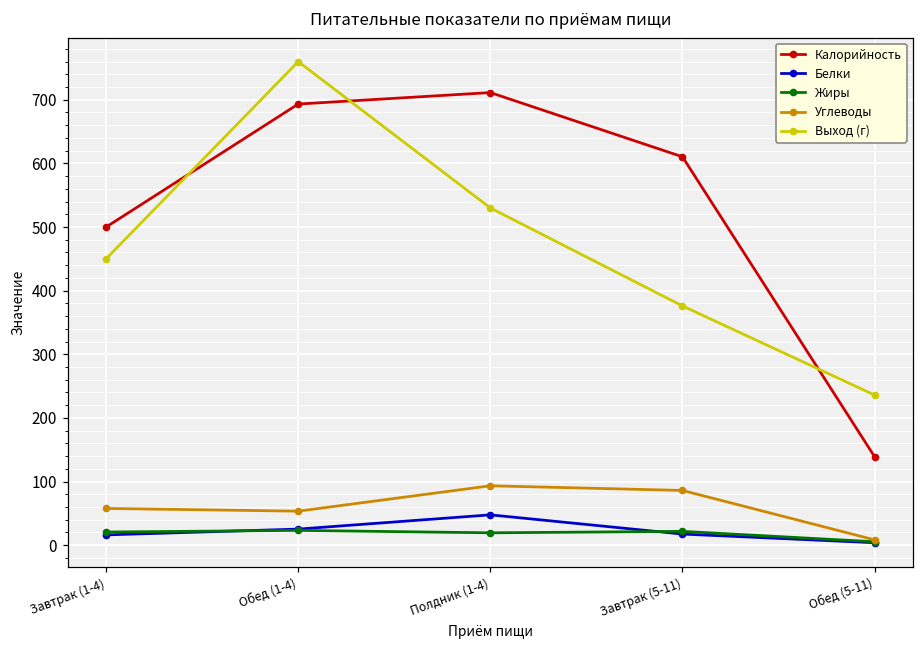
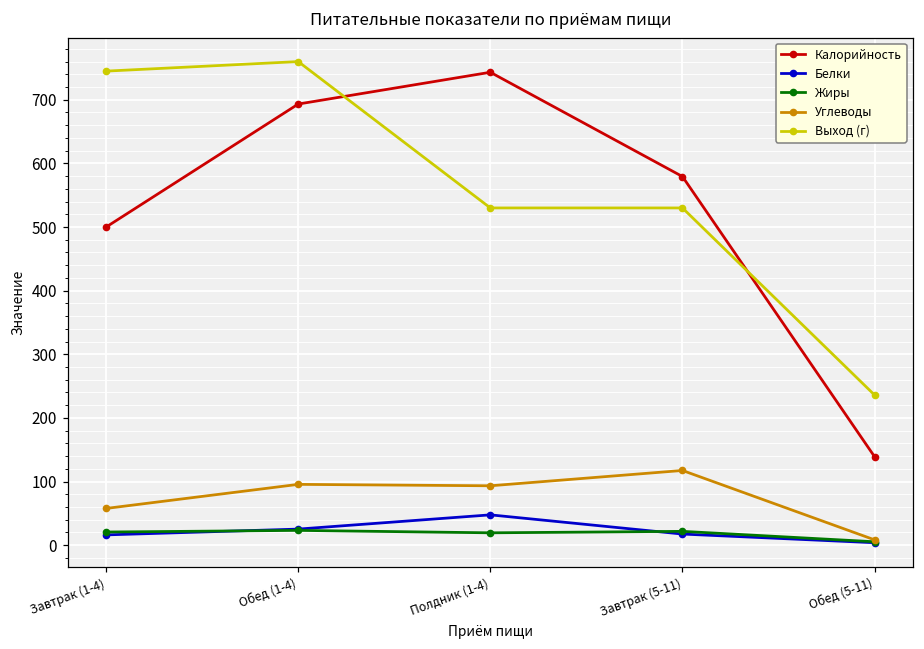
Выход (г), Завтрак (1-4): 450 -> 750
Углеводы, Обед (1-4): 50 -> 100
Калорийность, Полдник (1-4): 710 -> 740
Калорийность, Завтрак (5-11): 610 -> 580
Углеводы, Завтрак (5-11): 90 -> 120
Выход (г), Завтрак (5-11): 380 -> 530
